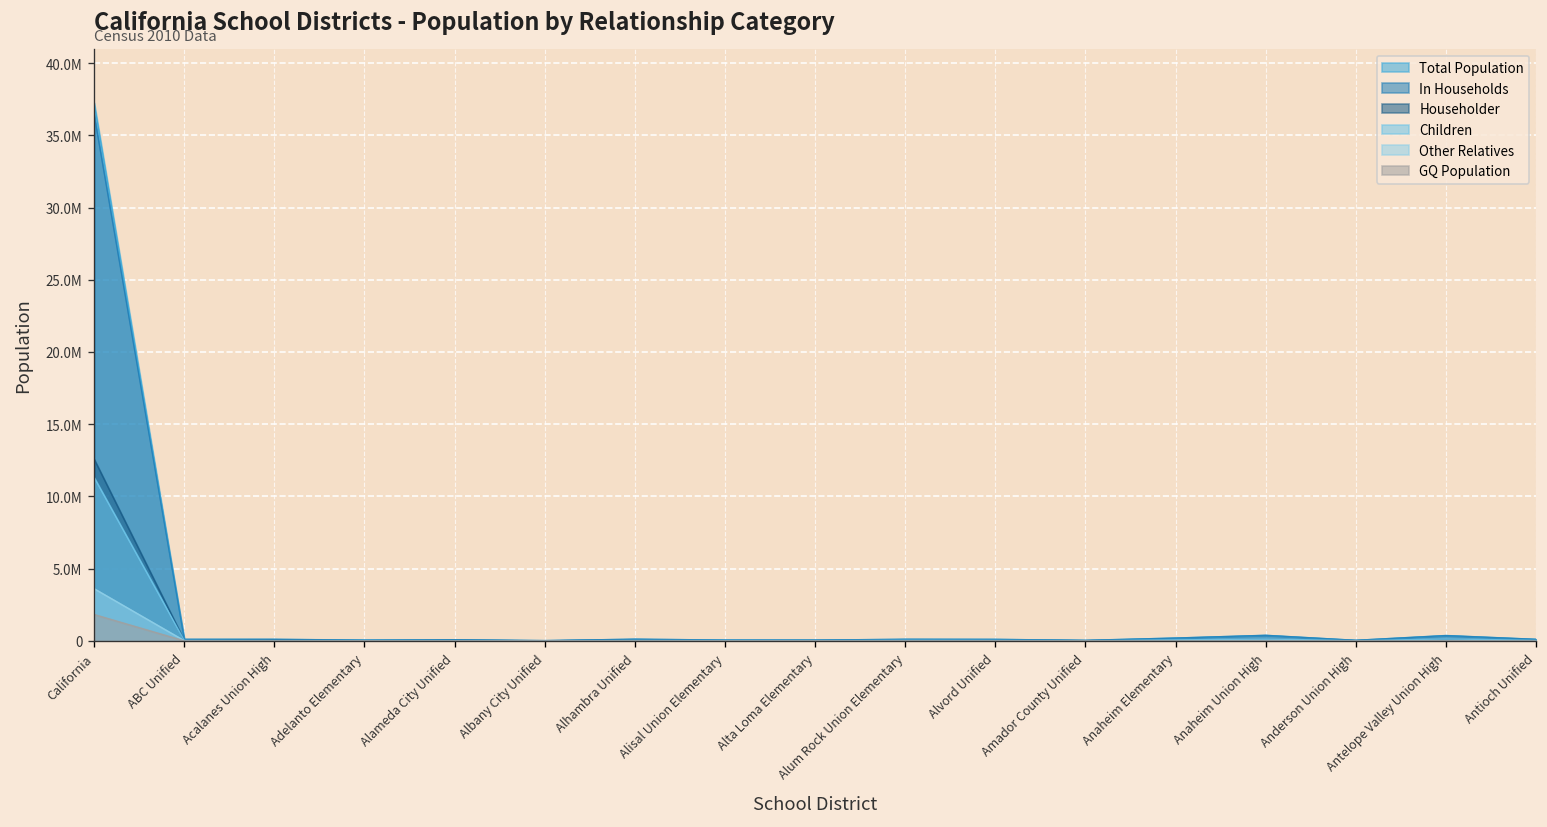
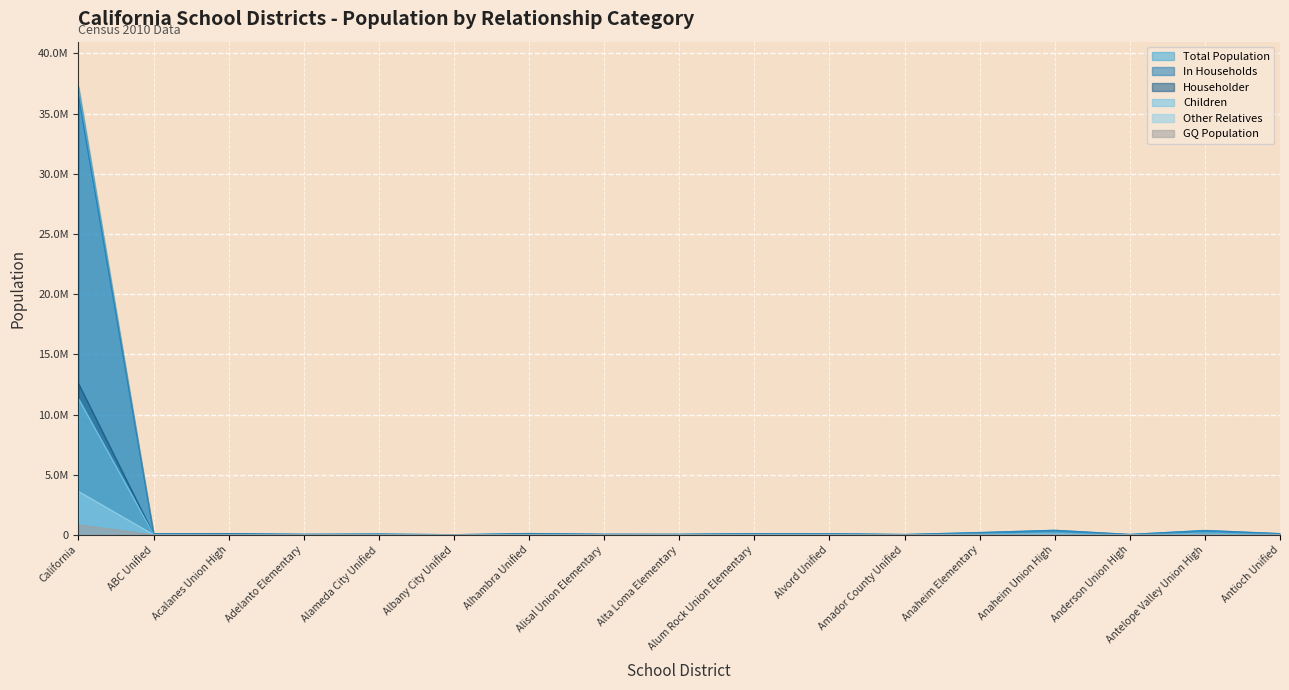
GQ Population, California: 1800000 -> 800000
